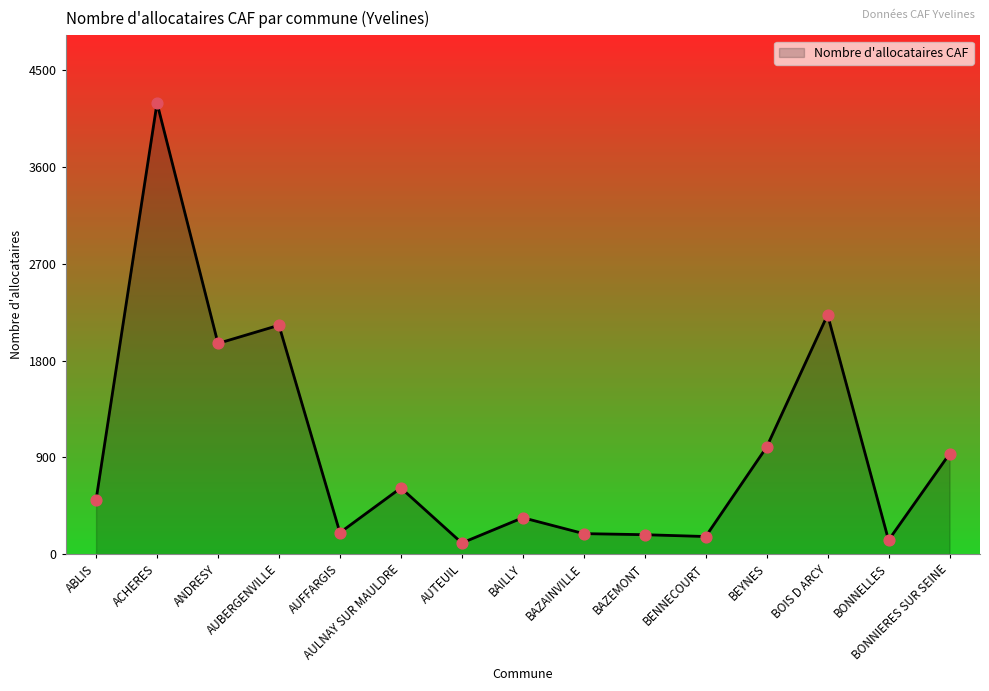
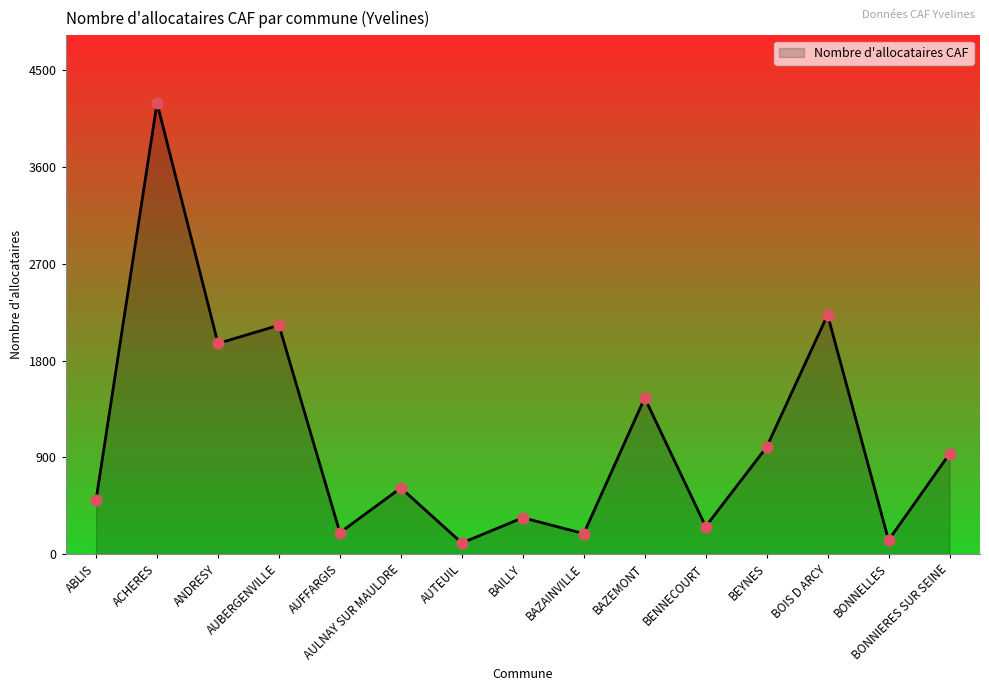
BAZEMONT: 180 -> 1450
BENNECOURT: 160 -> 260
